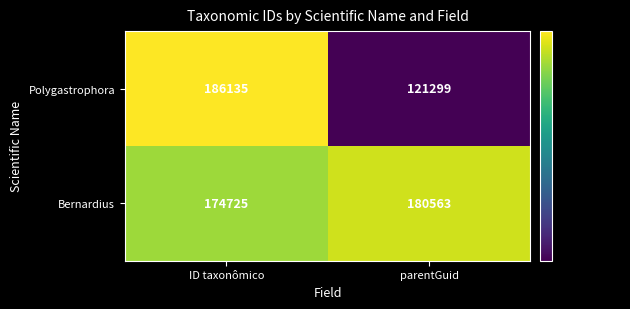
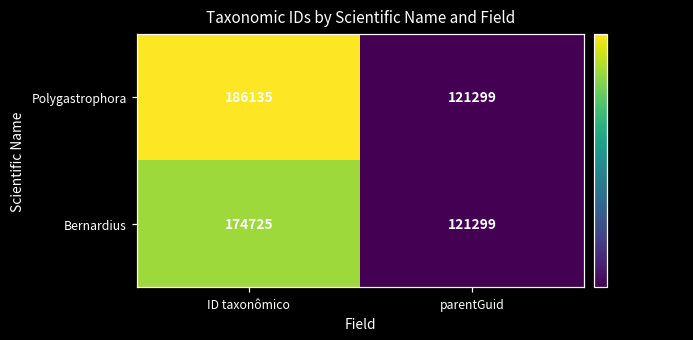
Bernardius, parentGuid: 180563 -> 121299
